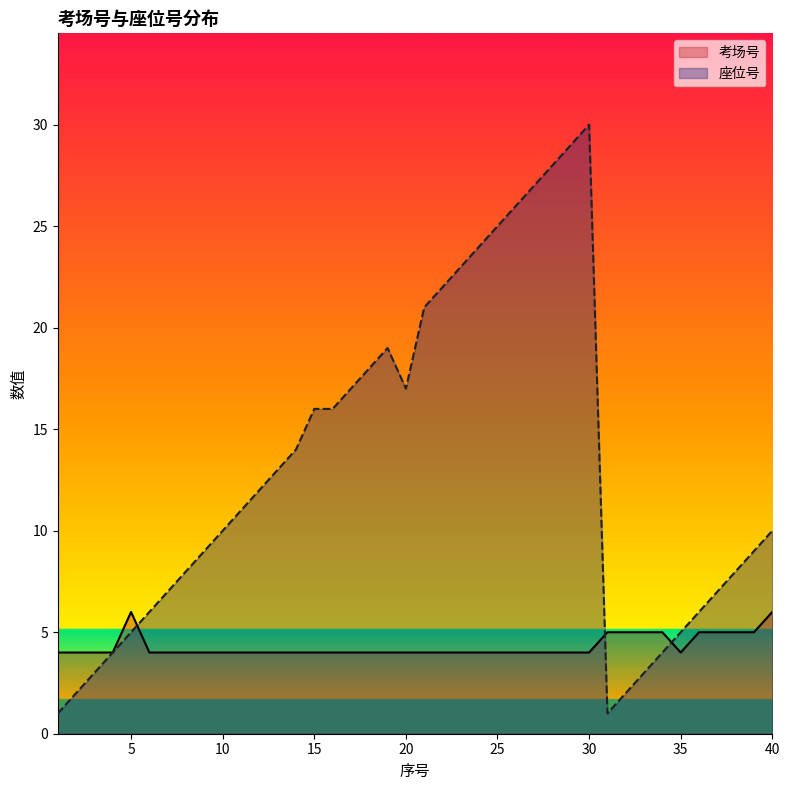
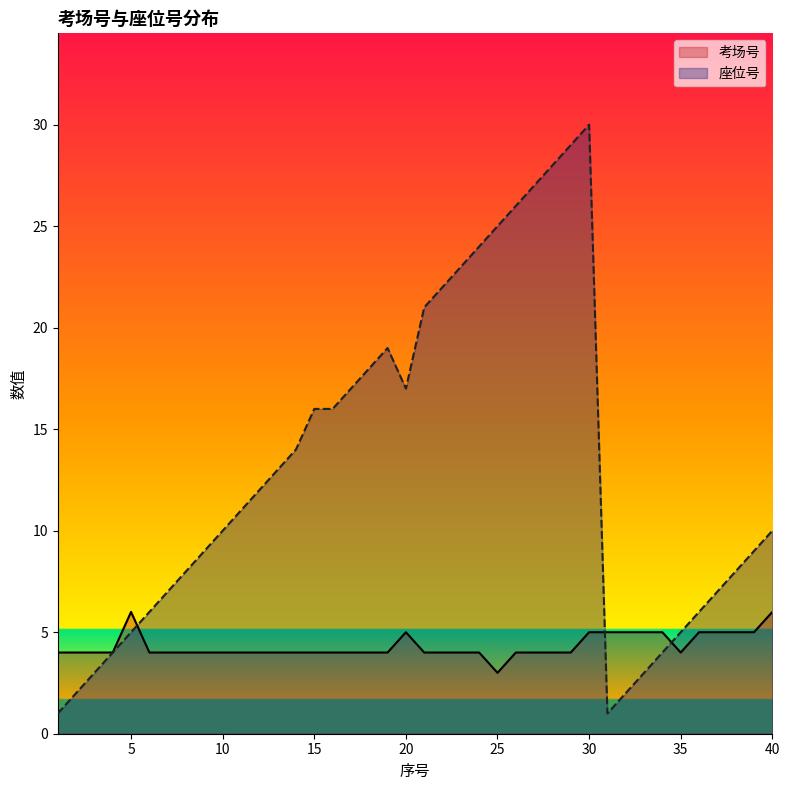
考场号, 20: 4 -> 5
考场号, 25: 4 -> 3
考场号, 30: 4 -> 5
